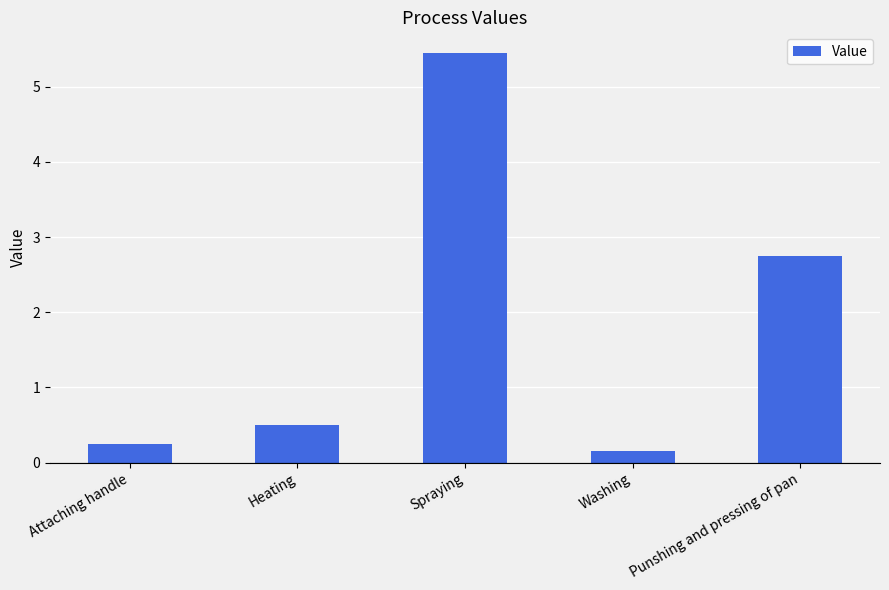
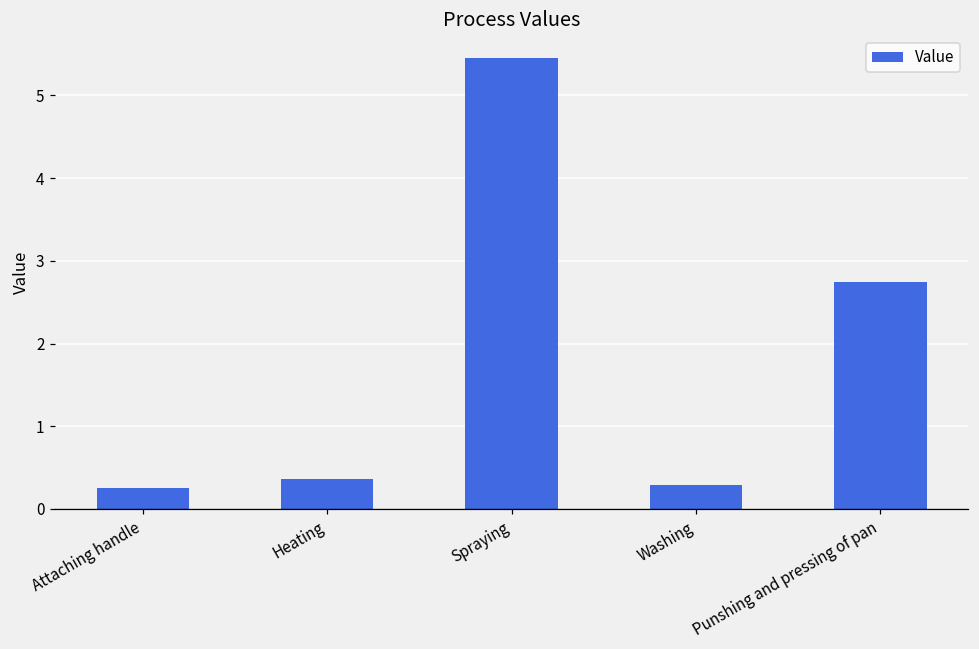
Heating: 0.5 -> 0.4
Washing: 0.2 -> 0.3
